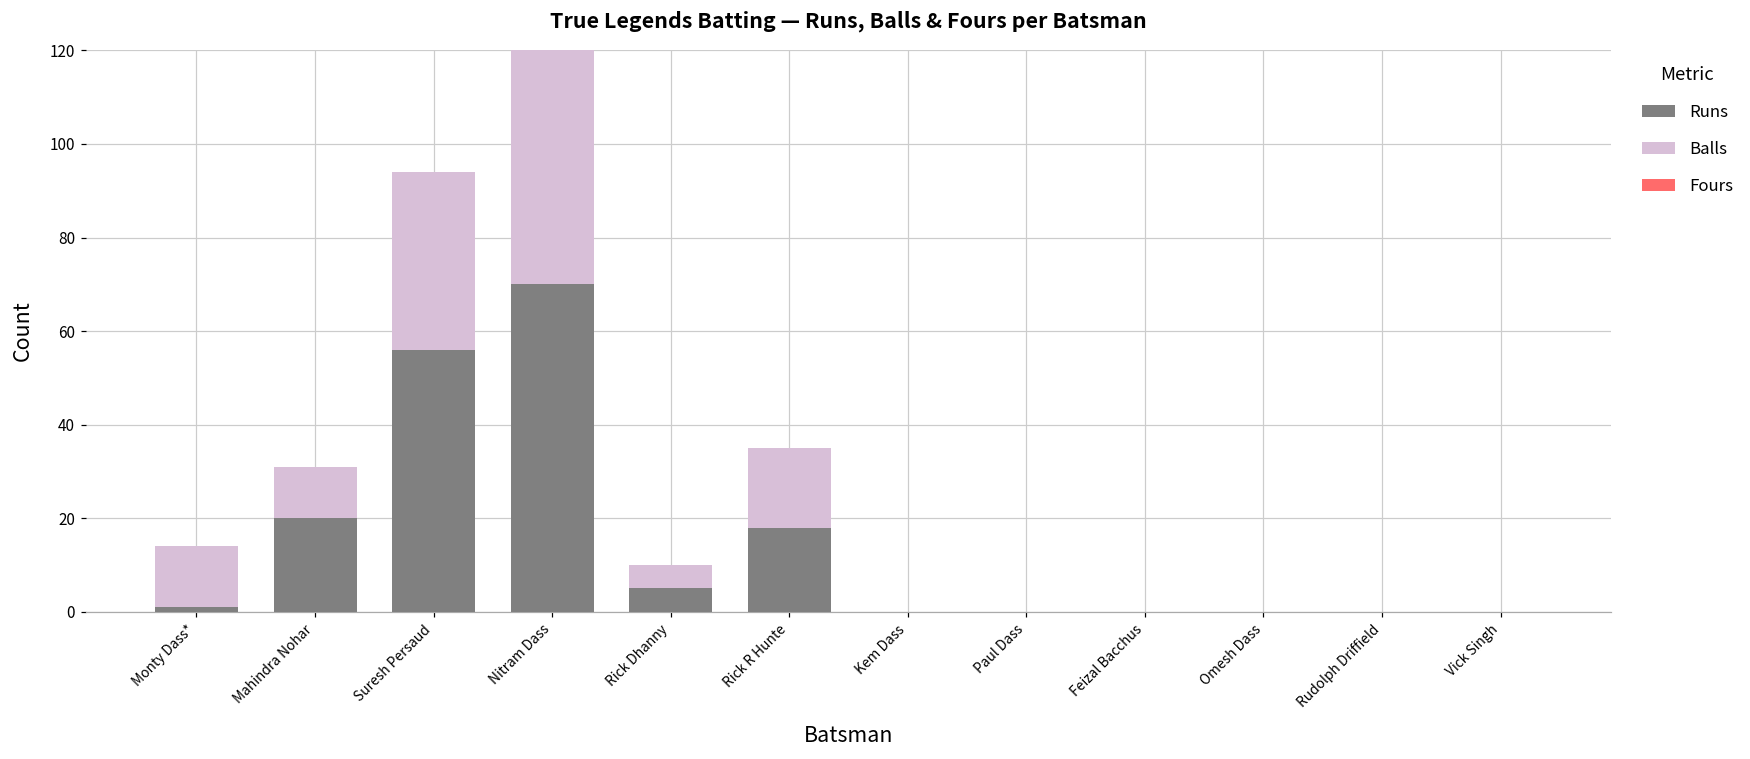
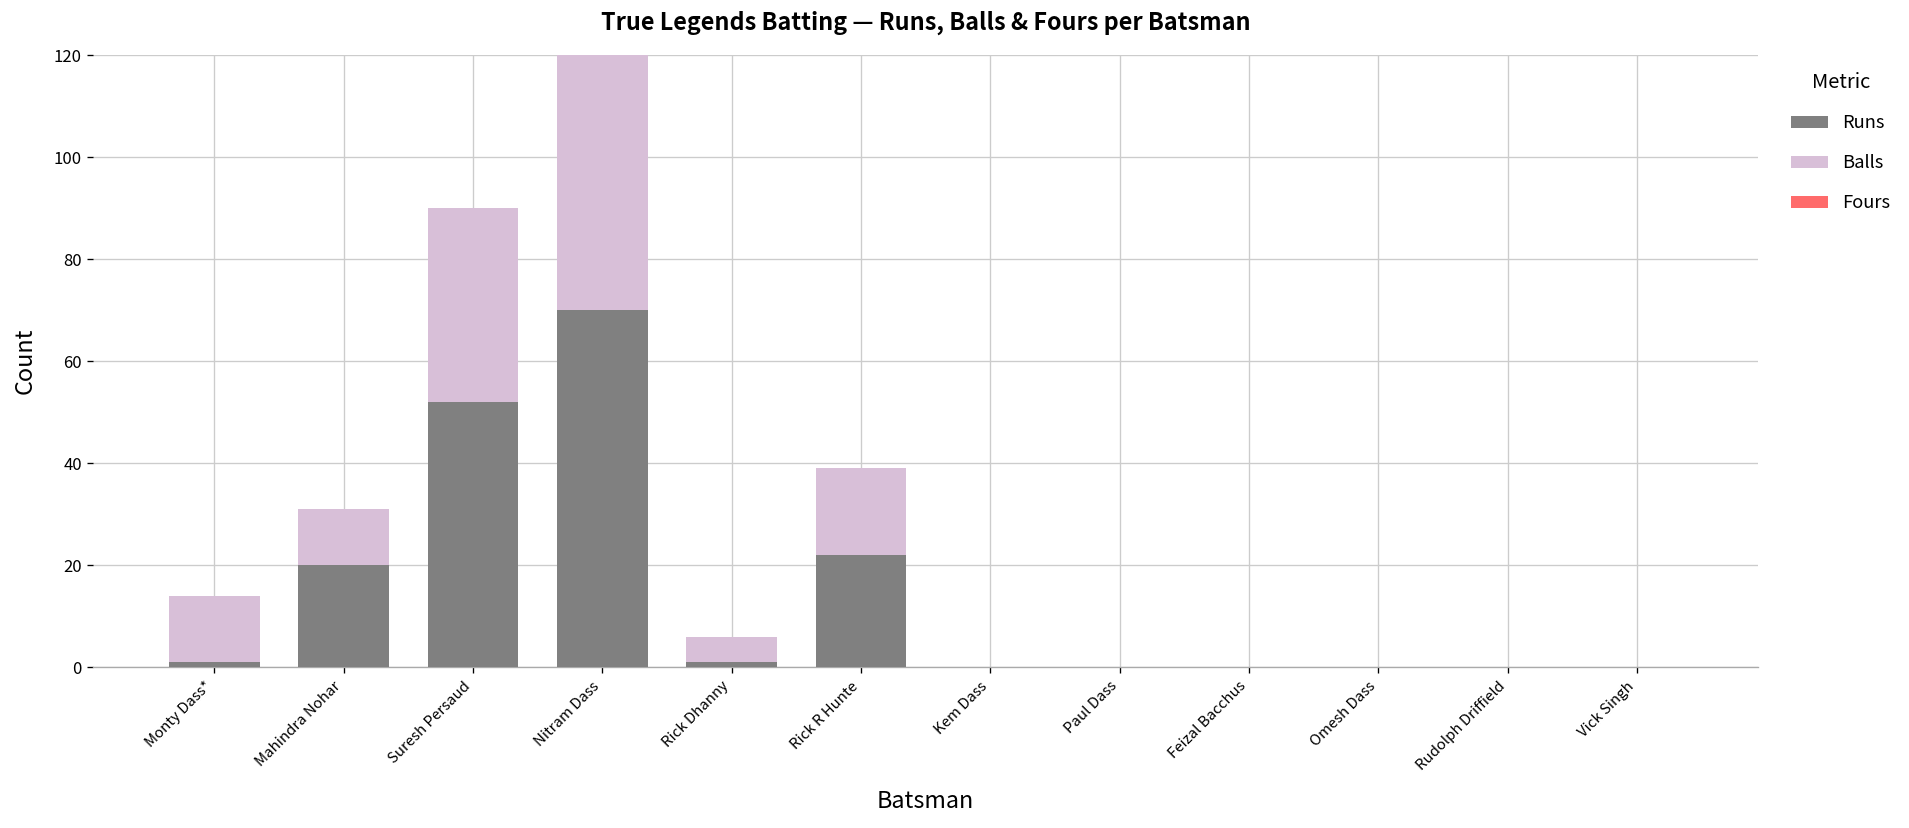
Runs, Suresh Persaud: 56 -> 52
Runs, Rick Dhanny: 5 -> 1
Runs, Rick R Hunte: 18 -> 22
